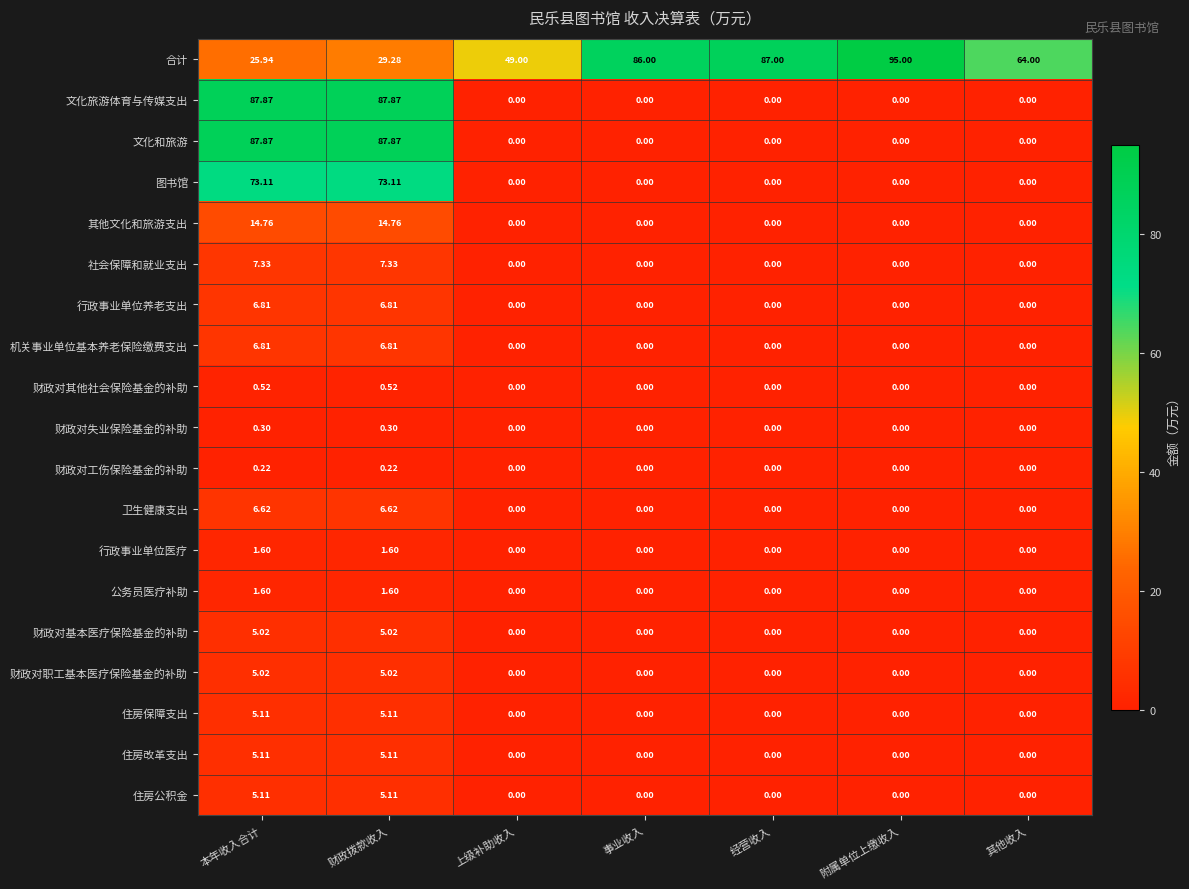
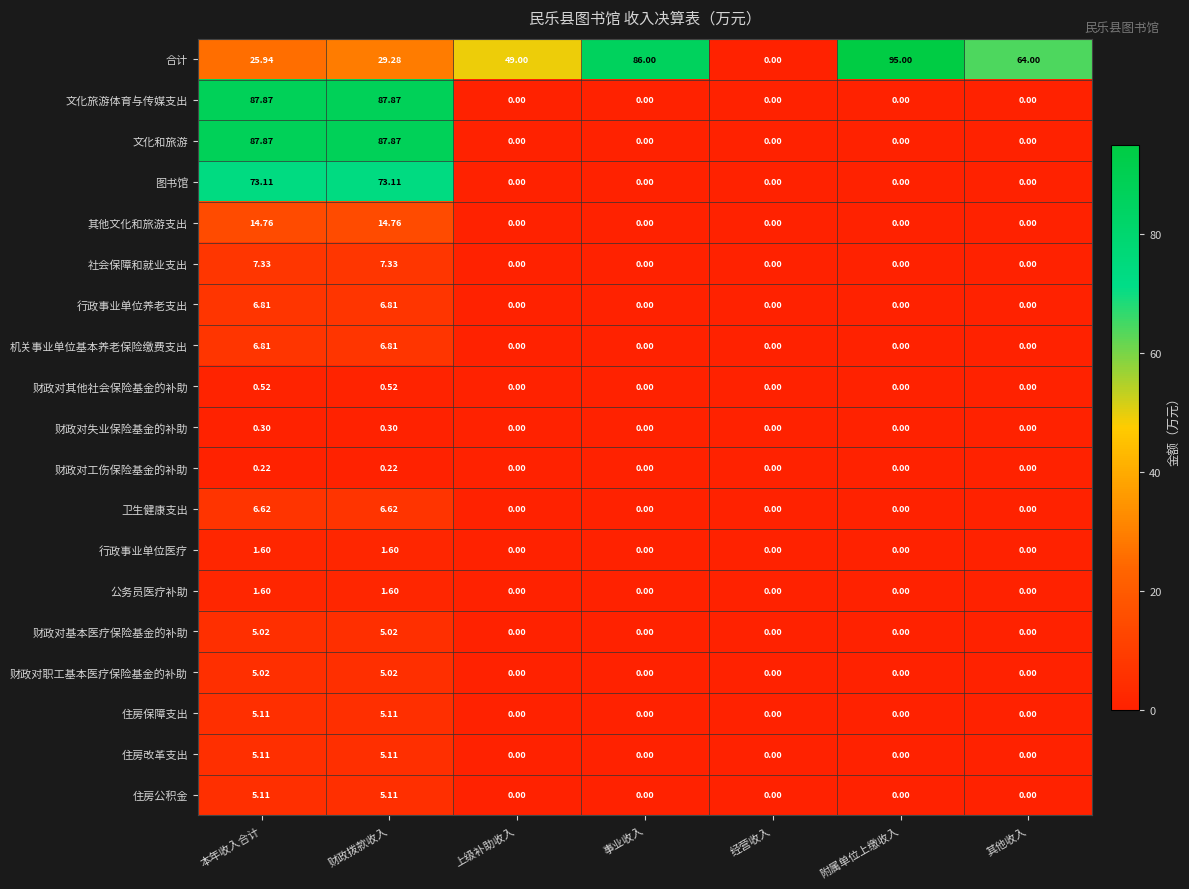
合计, 经营收入: 87.00 -> 0.00
